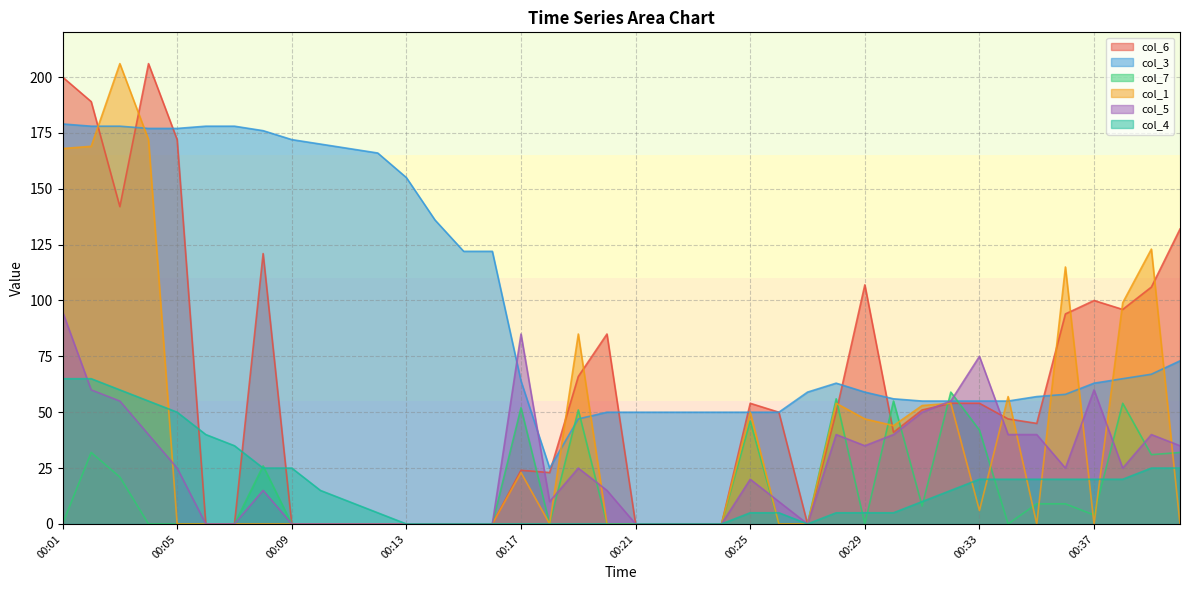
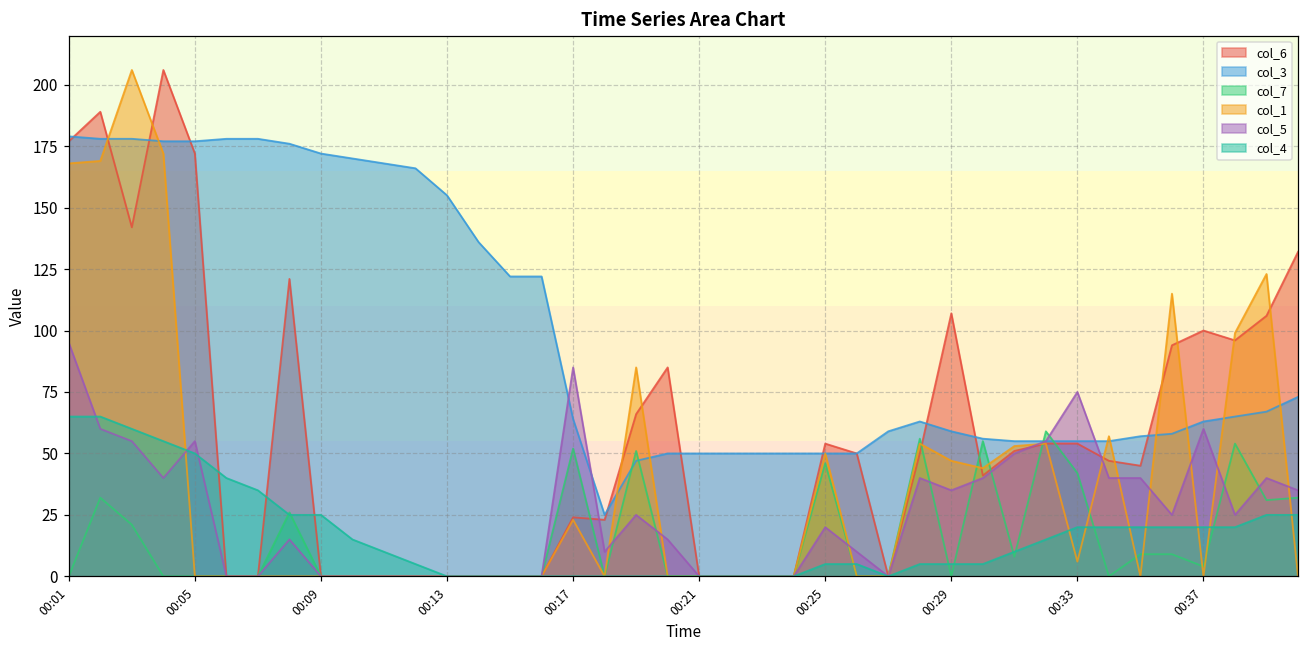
col_6, 00:01: 200 -> 177
col_5, 00:05: 25 -> 55
